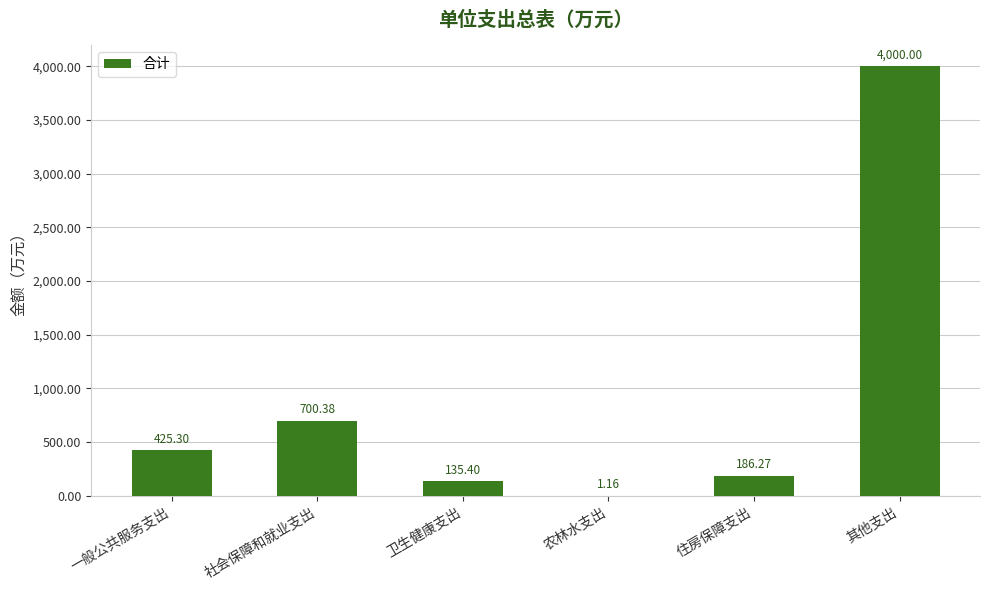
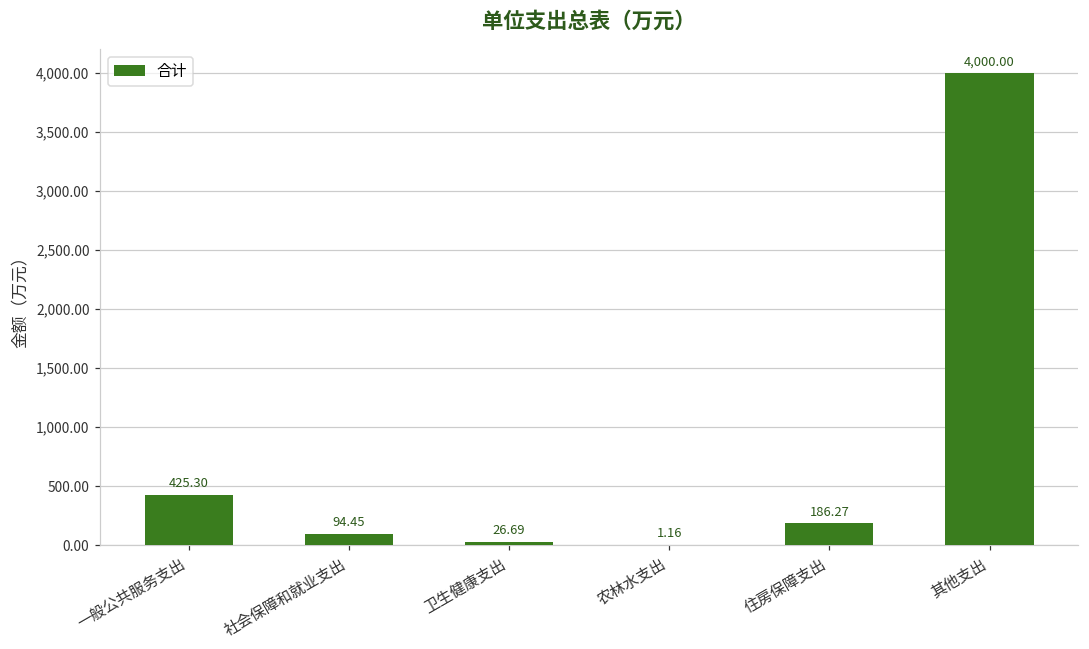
社会保障和就业支出: 700.38 -> 94.45
卫生健康支出: 135.40 -> 26.69
